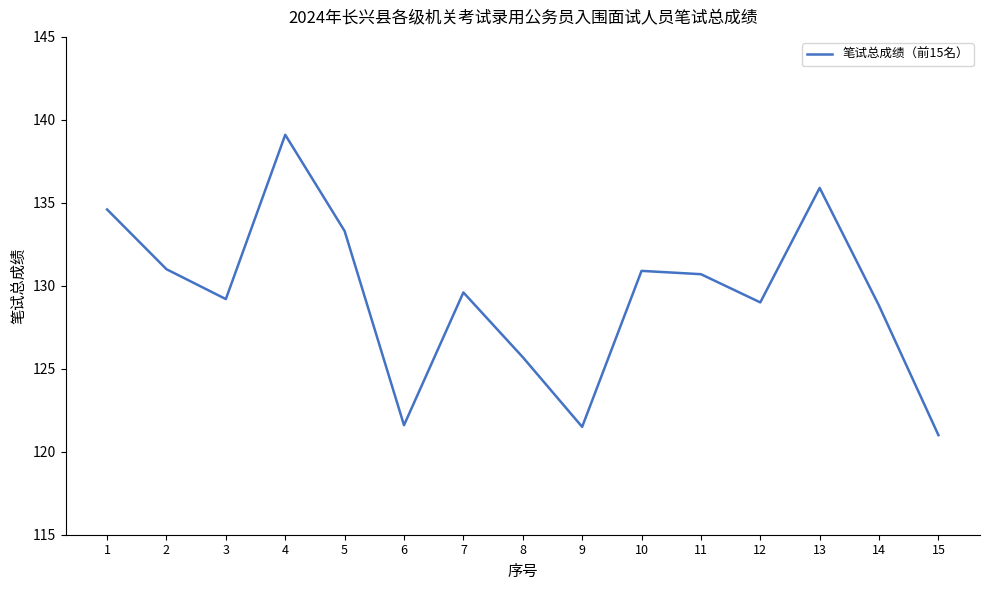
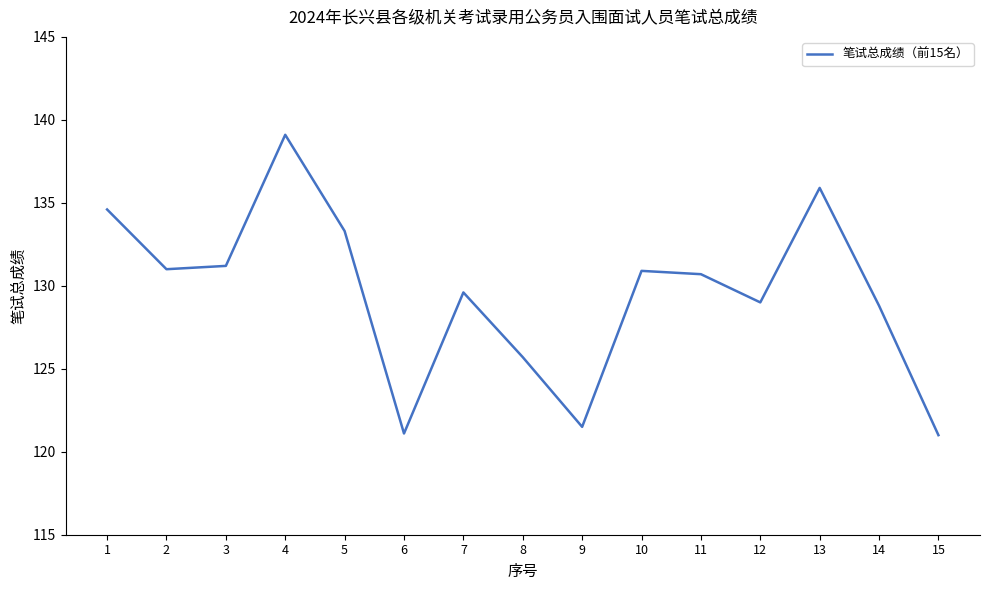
3: 129.2 -> 131.2
6: 121.6 -> 121.1
